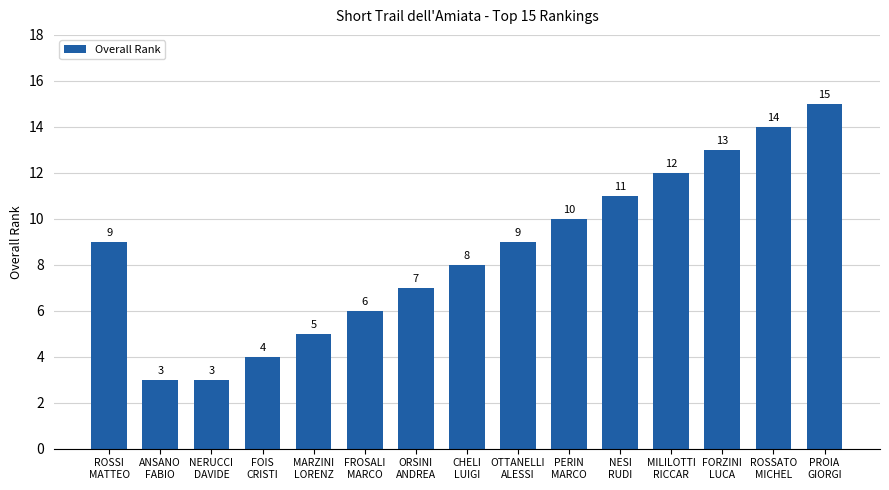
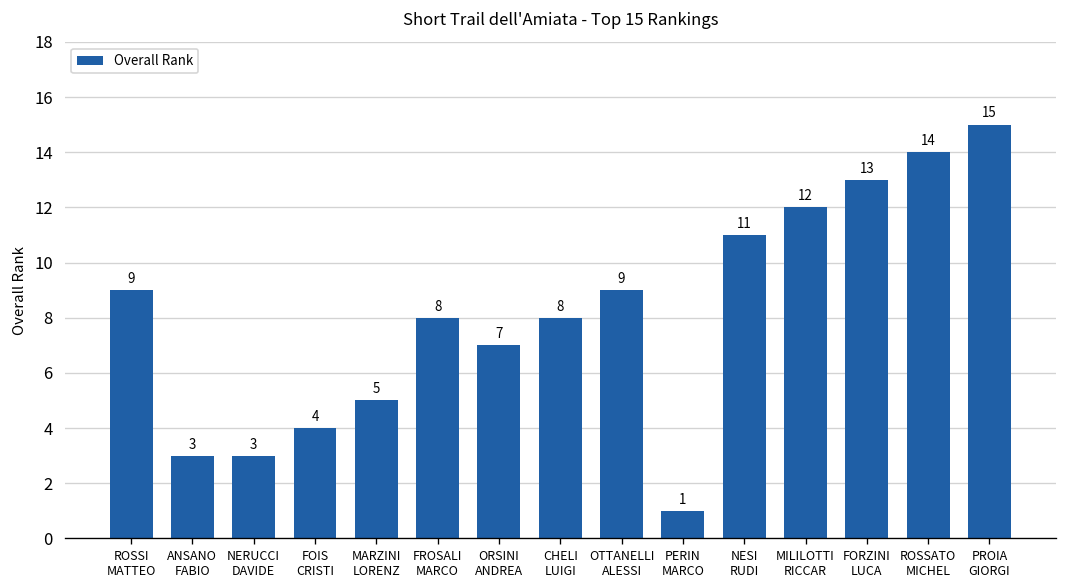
FROSALI MARCO: 6 -> 8
PERIN MARCO: 10 -> 1
